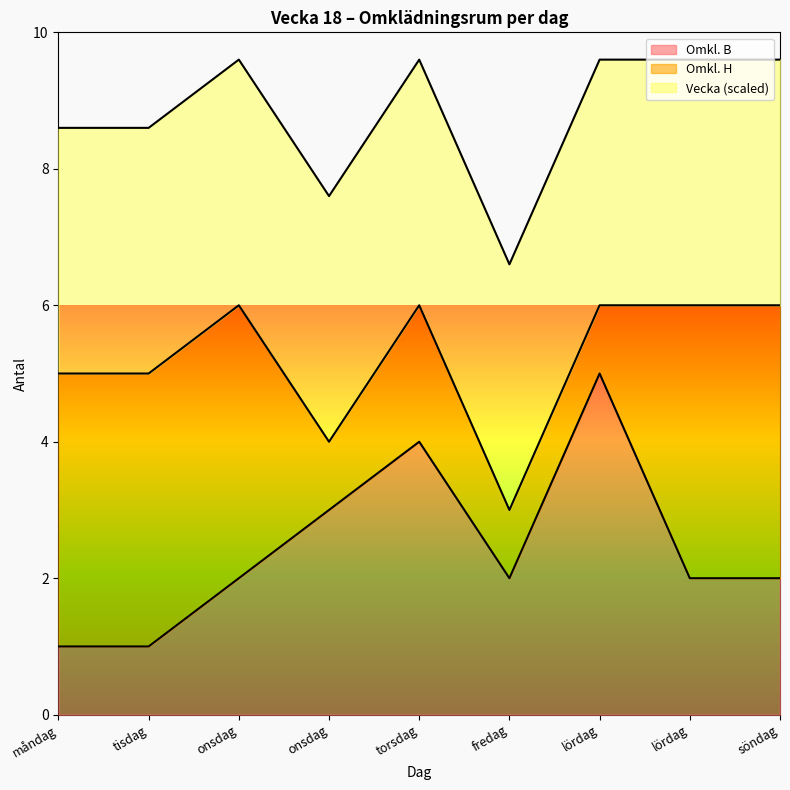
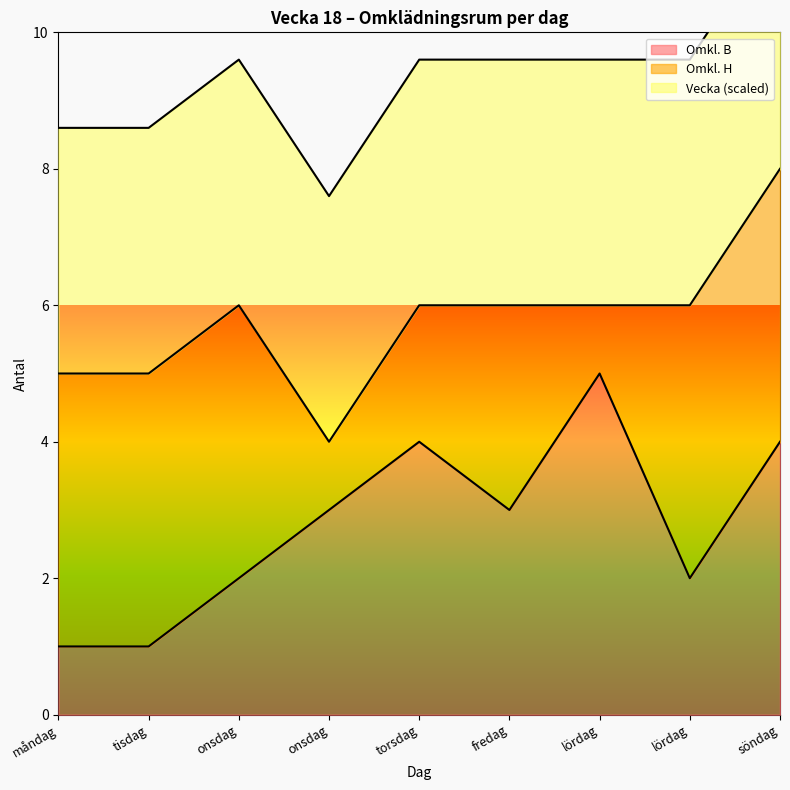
Omkl. B, fredag: 2 -> 3
Omkl. H, fredag: 1 -> 3
Omkl. B, söndag: 2 -> 4
